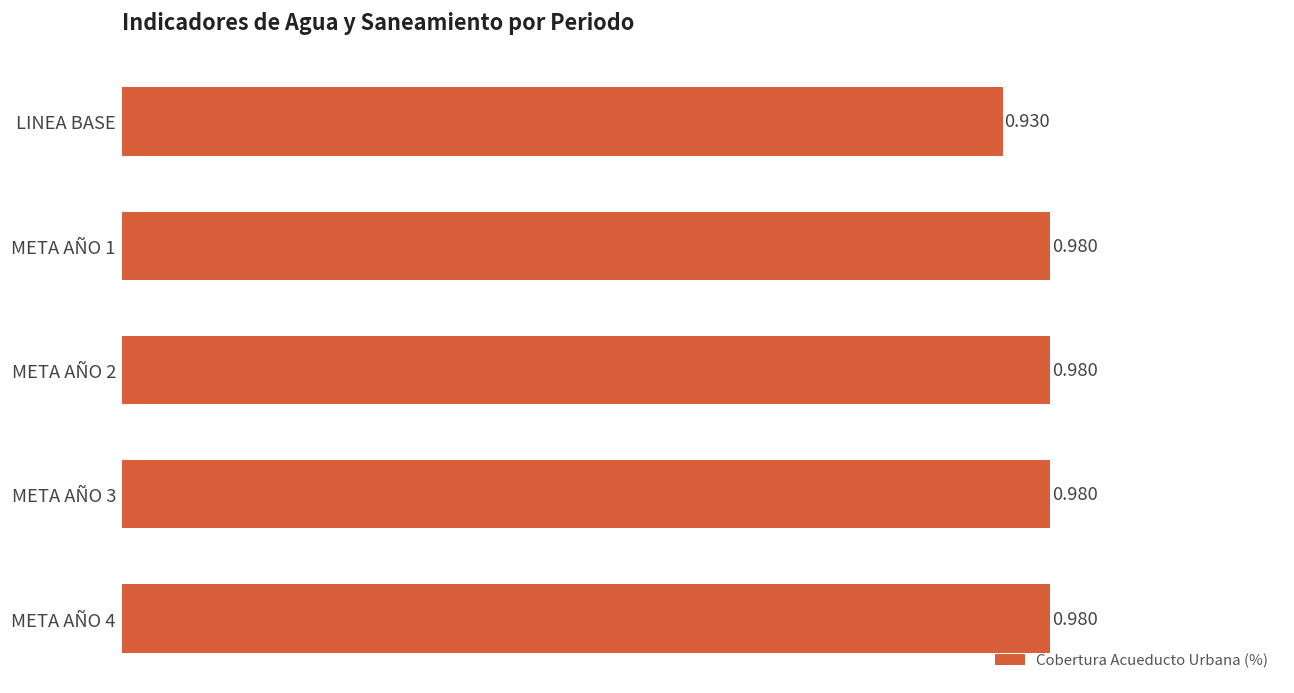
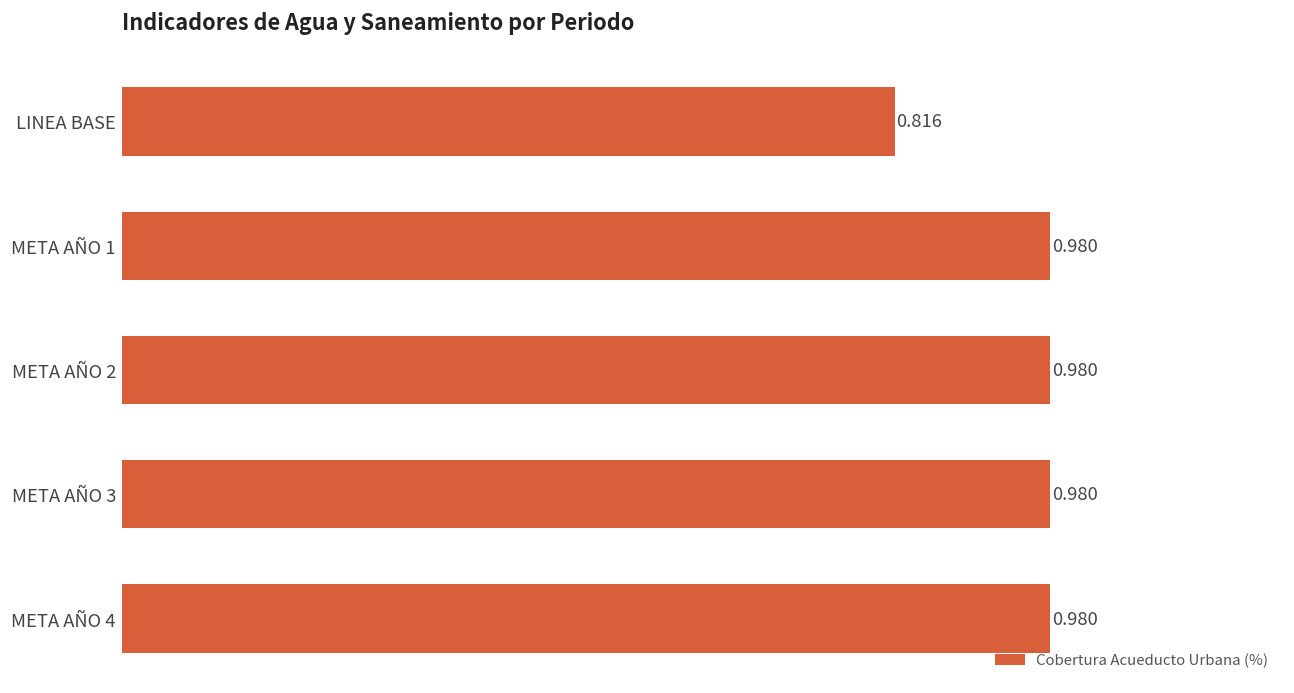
LINEA BASE: 0.930 -> 0.816
